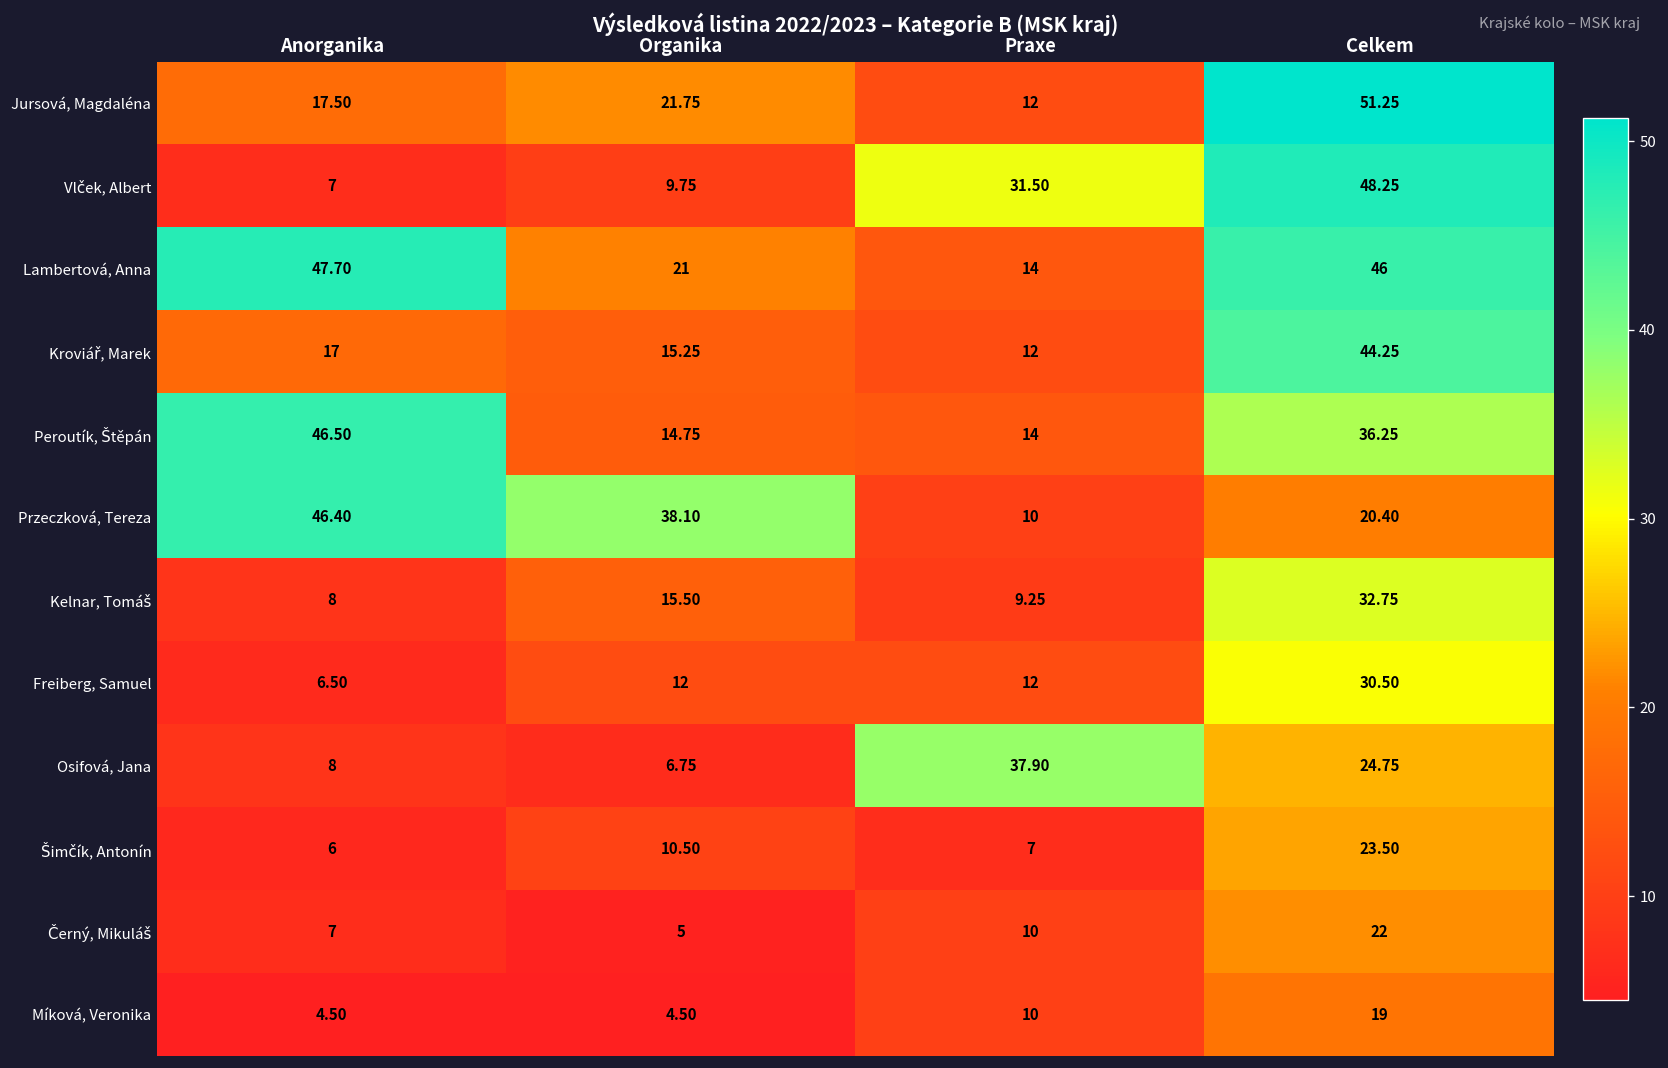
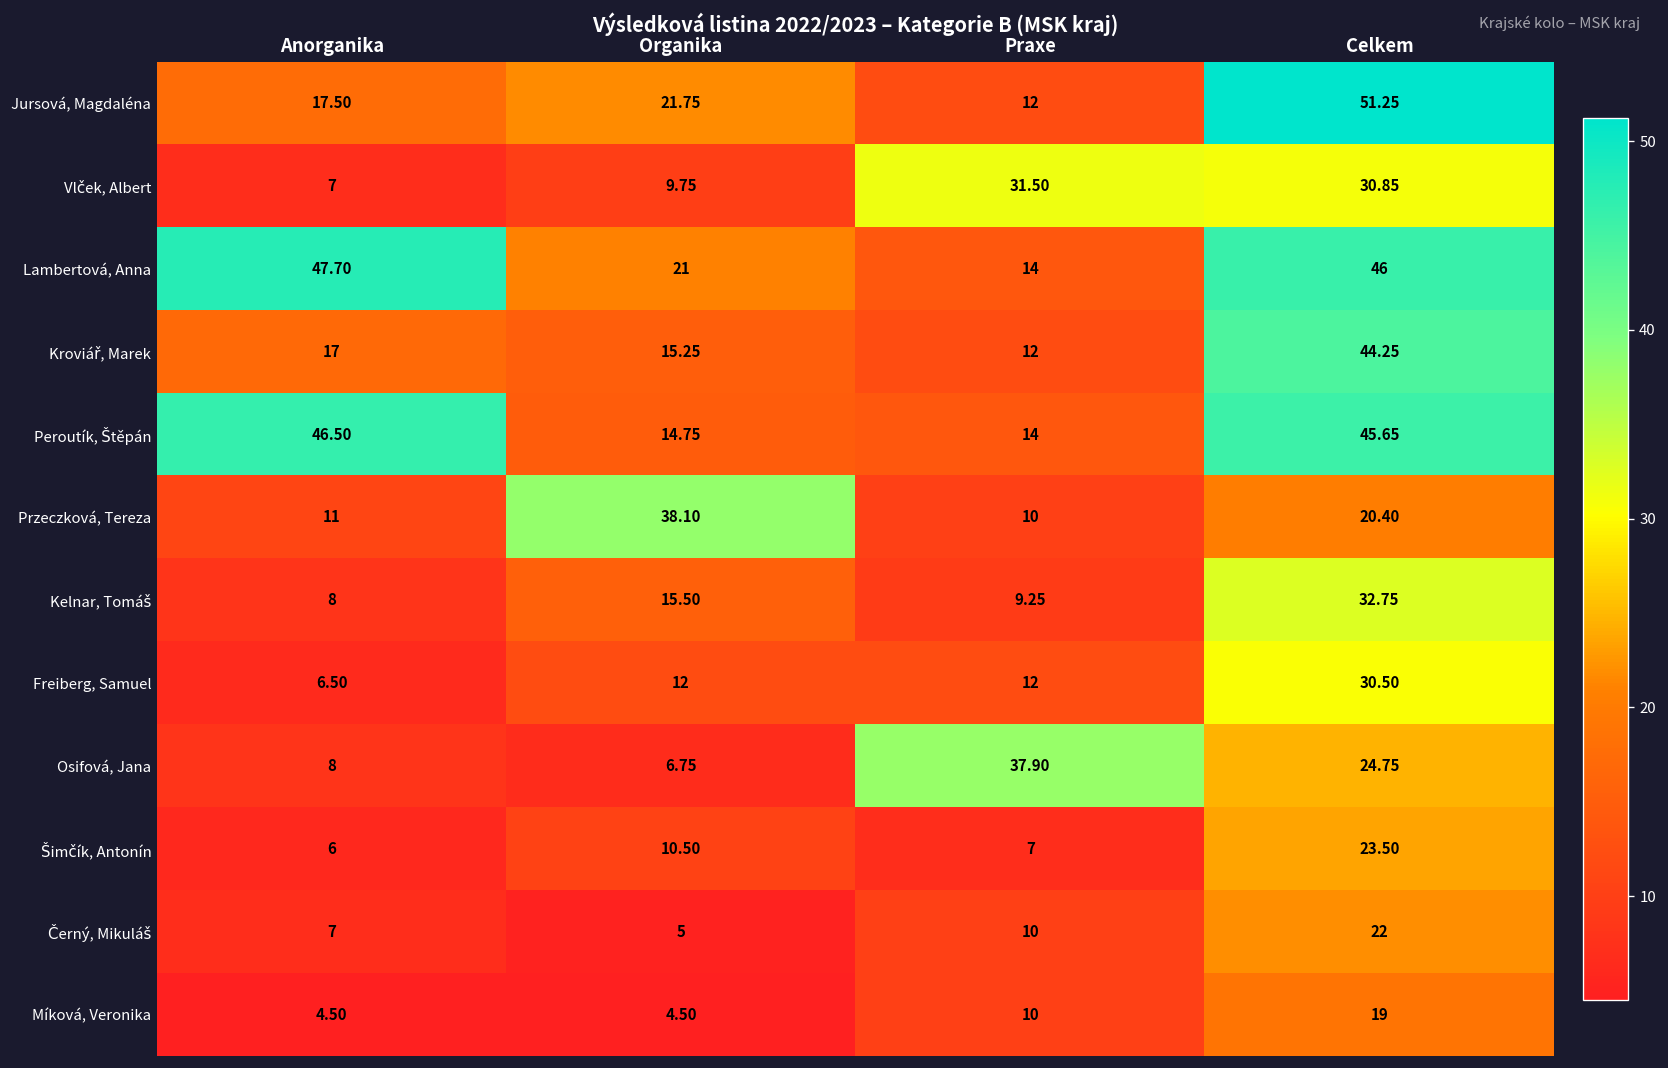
Vlček, Albert, Celkem: 48.25 -> 30.85
Peroutík, Štěpán, Celkem: 36.25 -> 45.65
Przeczková, Tereza, Anorganika: 46.40 -> 11
